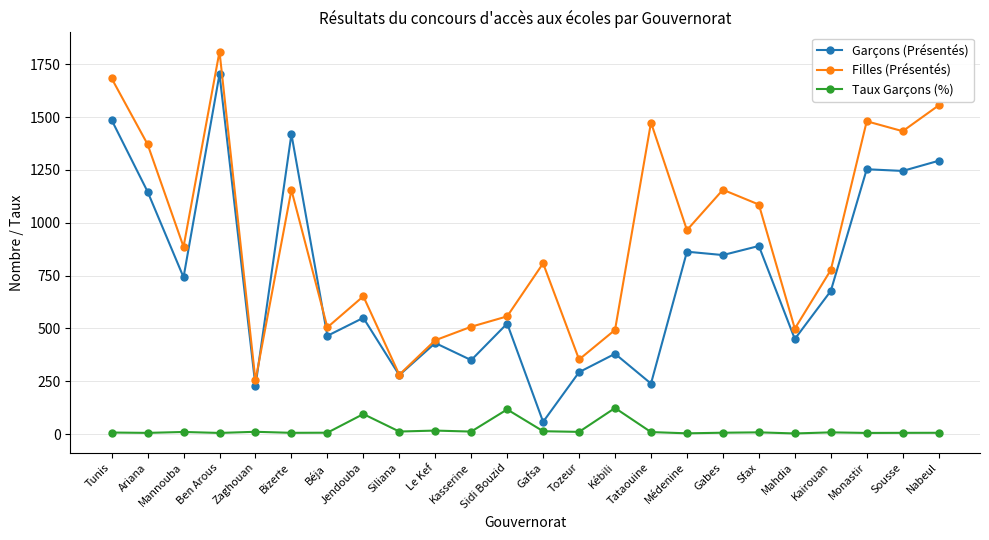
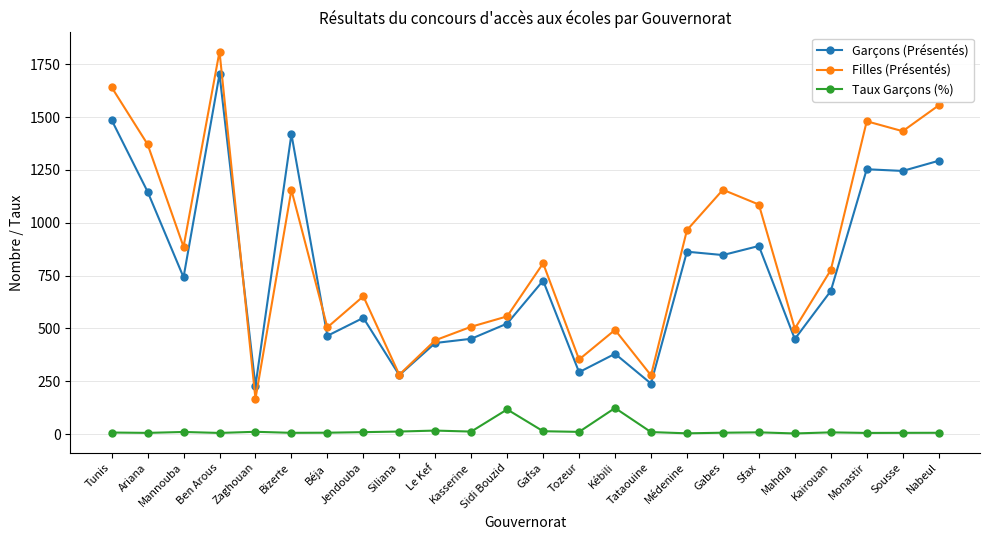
Filles (Présentés), Tunis: 1680 -> 1640
Filles (Présentés), Zaghouan: 250 -> 170
Taux Garçons (%), Jendouba: 90 -> 10
Garçons (Présentés), Kasserine: 350 -> 450
Garçons (Présentés), Gafsa: 60 -> 730
Filles (Présentés), Tataouine: 1470 -> 280
